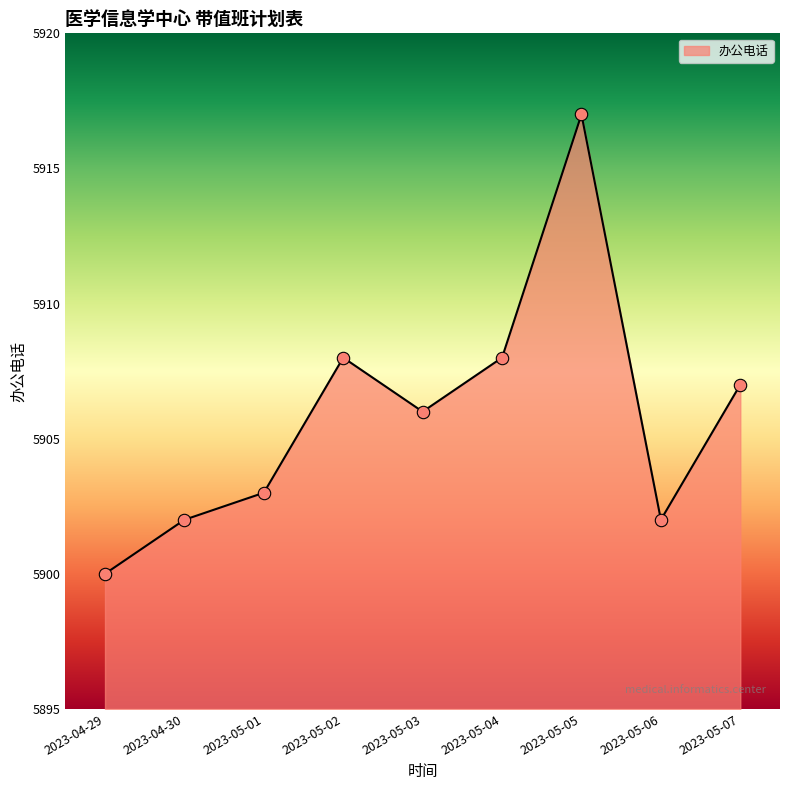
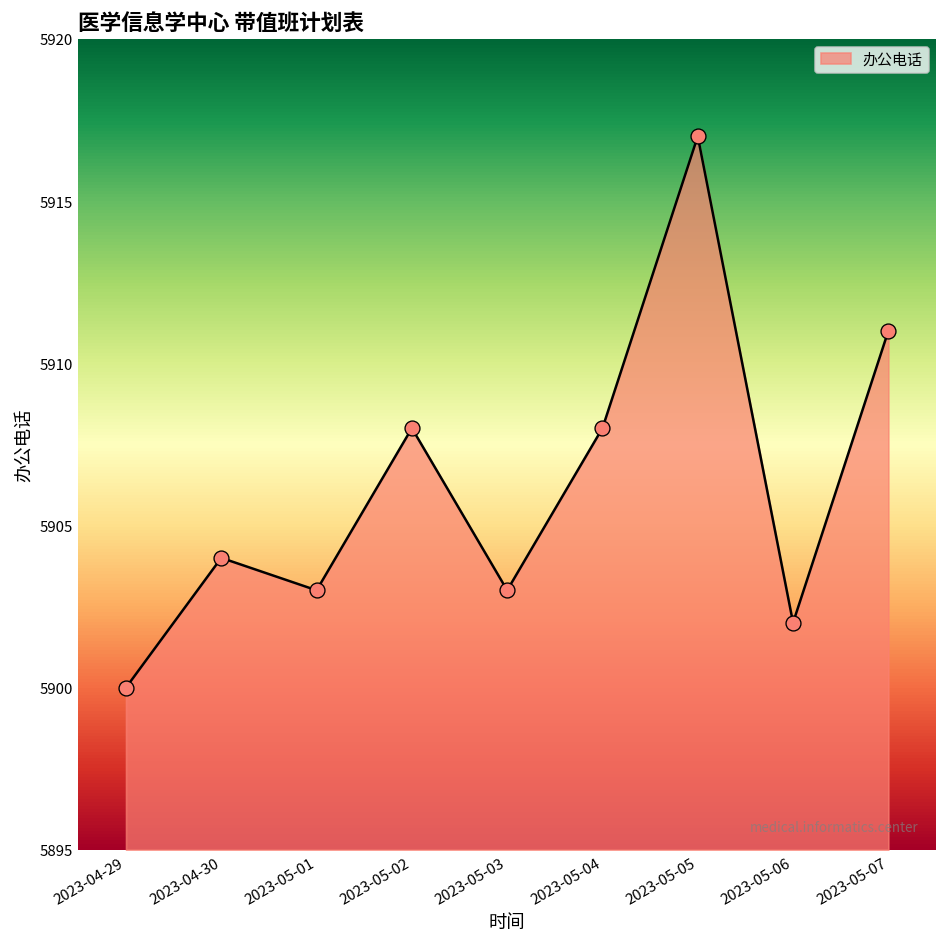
2023-04-30: 5902 -> 5904
2023-05-03: 5906 -> 5903
2023-05-07: 5907 -> 5911
